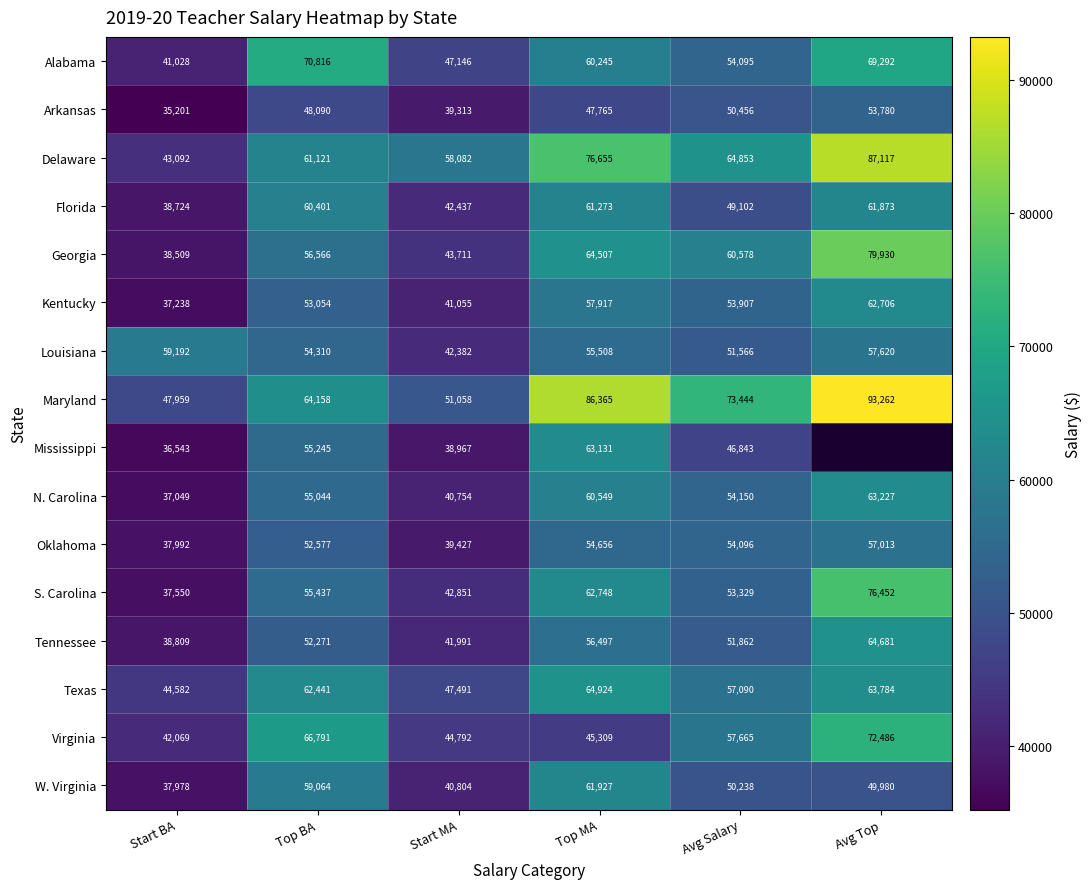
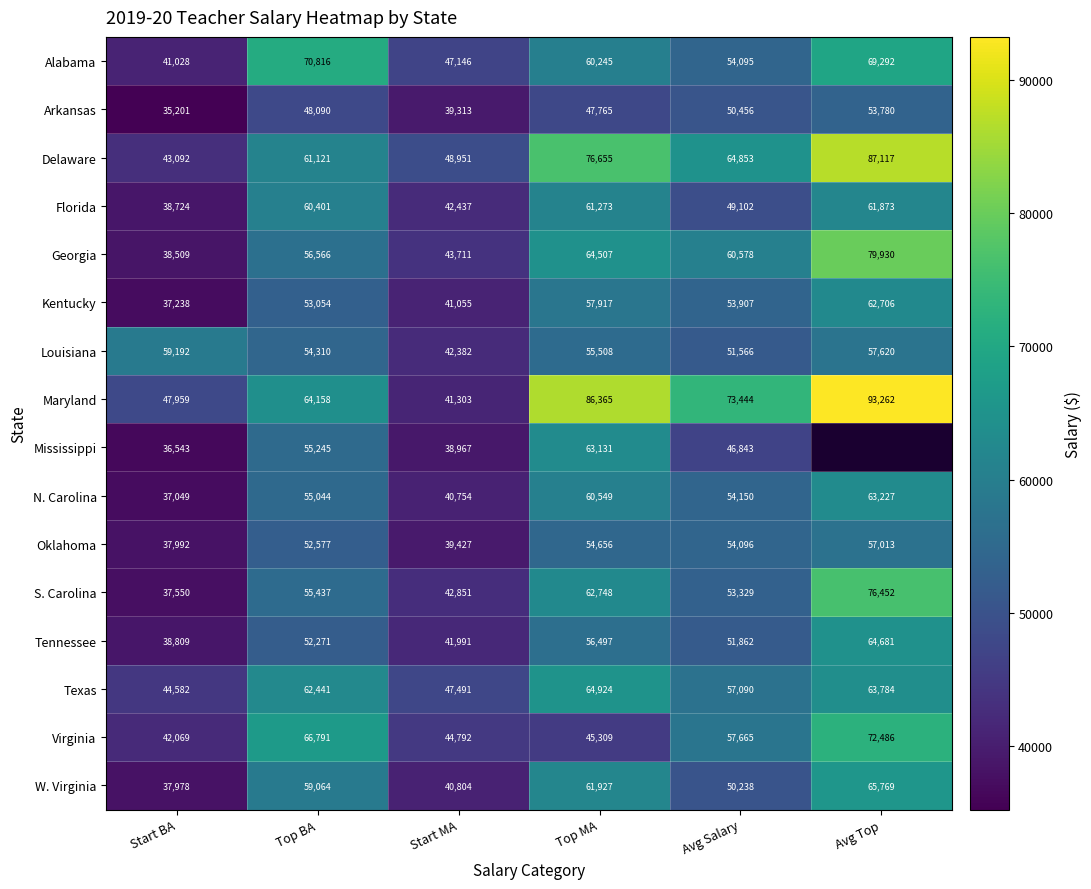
Delaware, Start MA: 58,082 -> 48,951
Maryland, Start MA: 51,058 -> 41,303
W. Virginia, Avg Top: 49,980 -> 65,769
